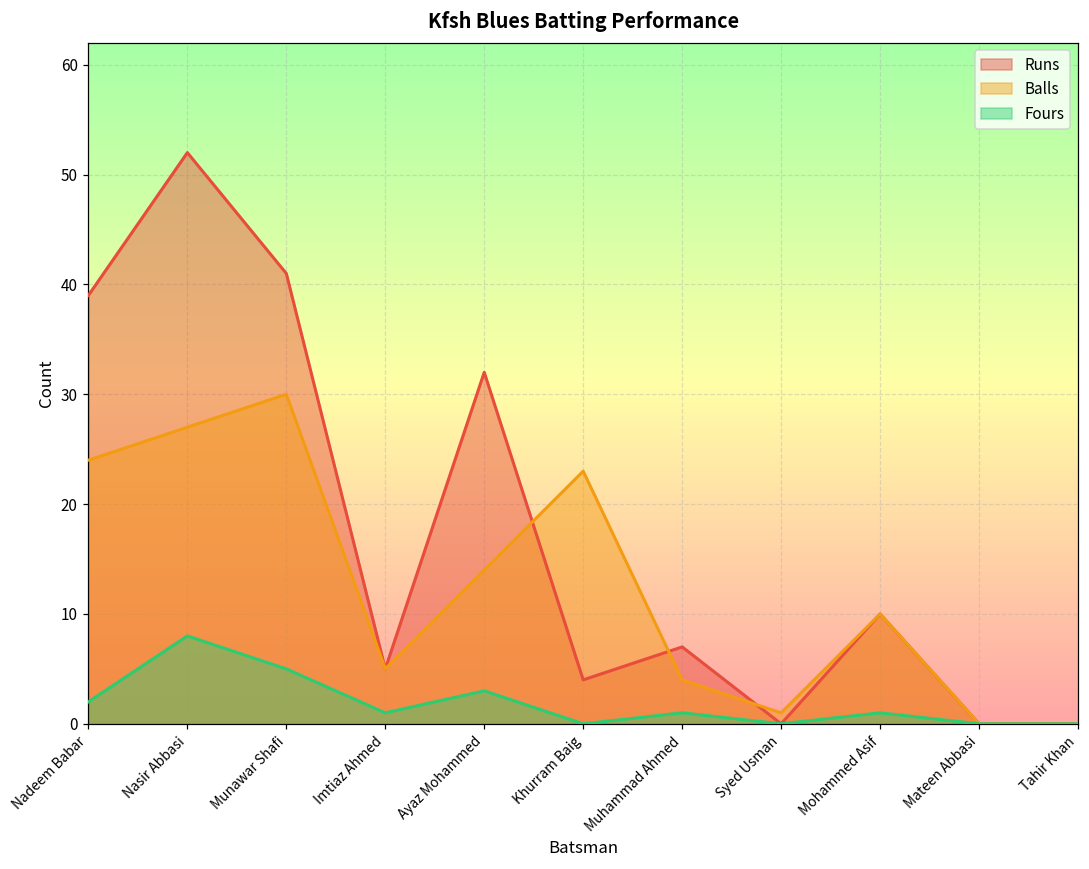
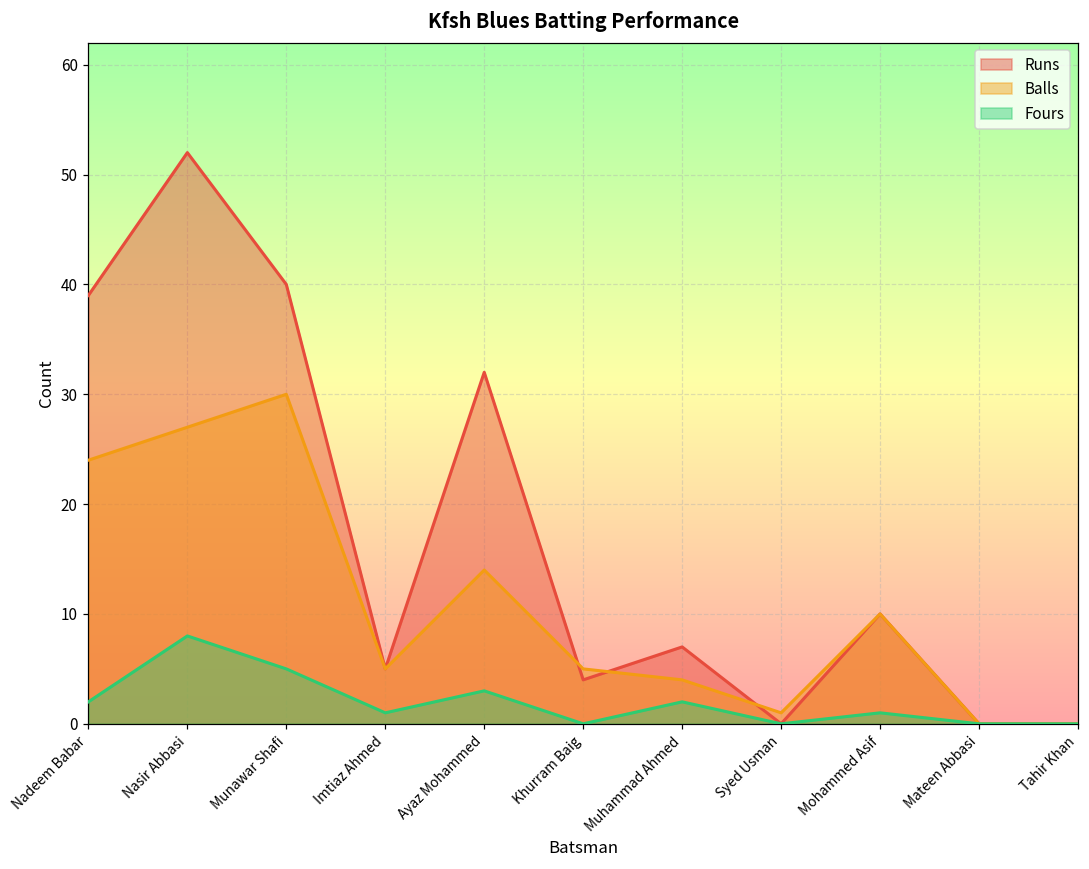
Runs, Munawar Shafi: 41 -> 40
Balls, Khurram Baig: 23 -> 5
Fours, Muhammad Ahmed: 1 -> 2
